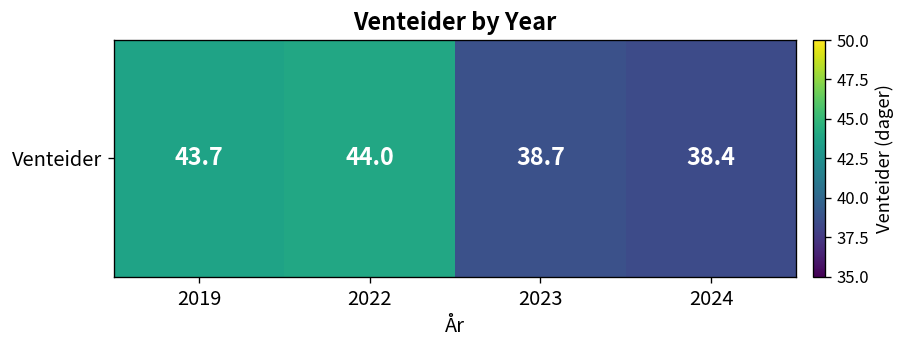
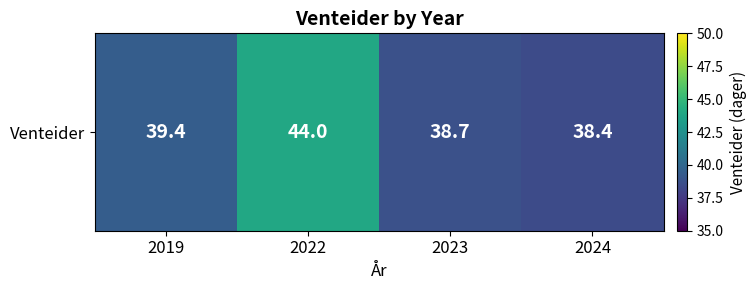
Venteider, 2019: 43.7 -> 39.4
